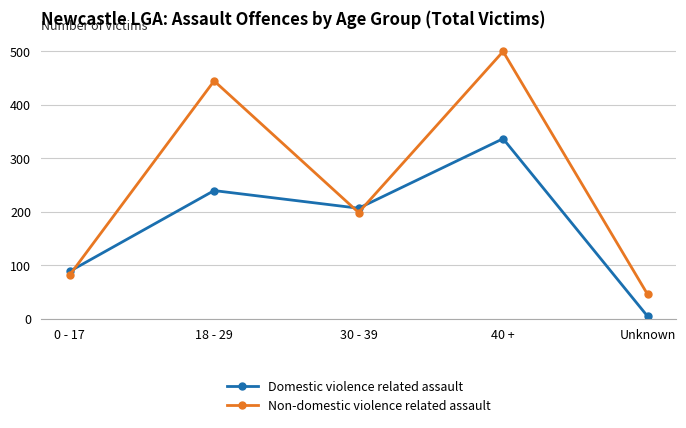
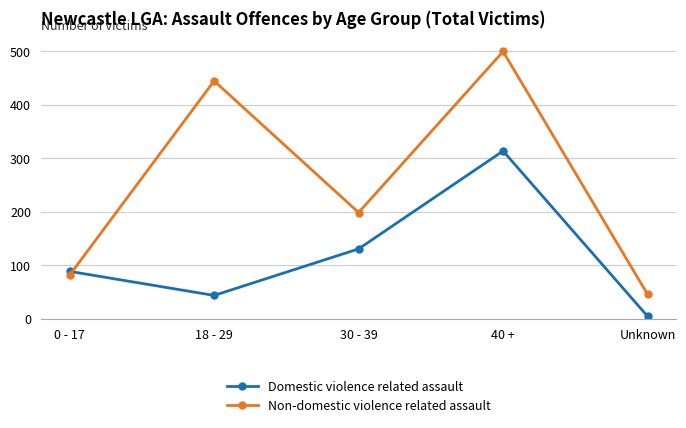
Domestic violence related assault, 18 - 29: 240 -> 40
Domestic violence related assault, 30 - 39: 210 -> 130
Domestic violence related assault, 40 +: 340 -> 310
